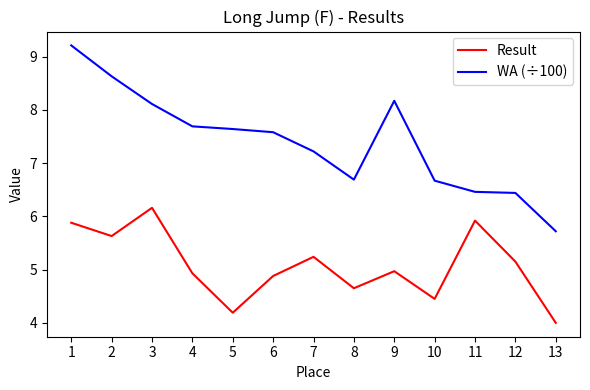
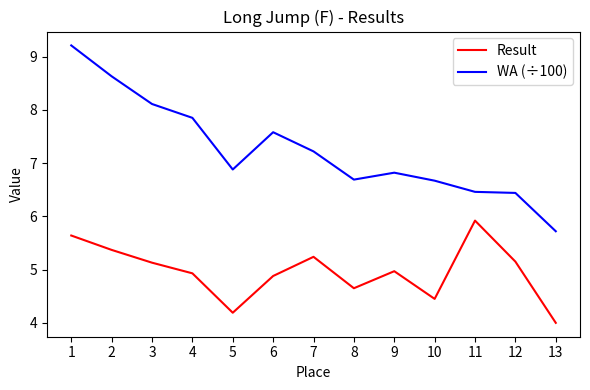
Result, 1: 5.9 -> 5.6
Result, 2: 5.6 -> 5.4
Result, 3: 6.2 -> 5.1
WA (÷100), 4: 7.7 -> 7.9
WA (÷100), 5: 7.6 -> 6.9
WA (÷100), 9: 8.2 -> 6.8
